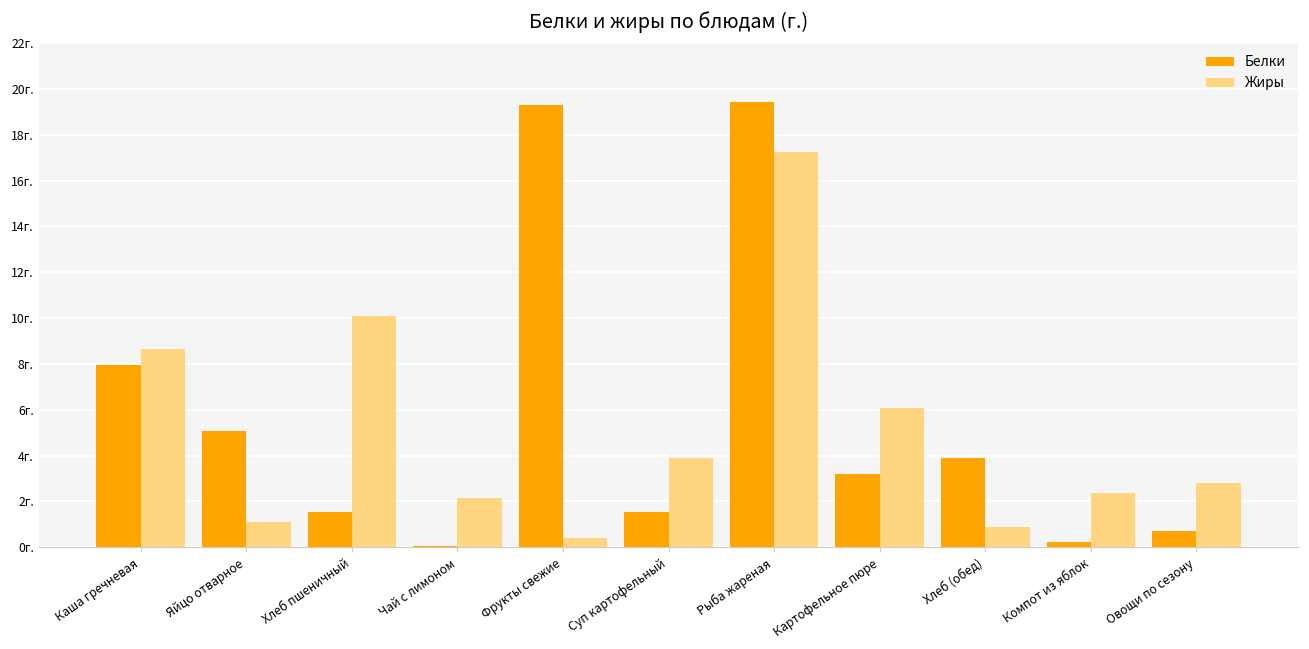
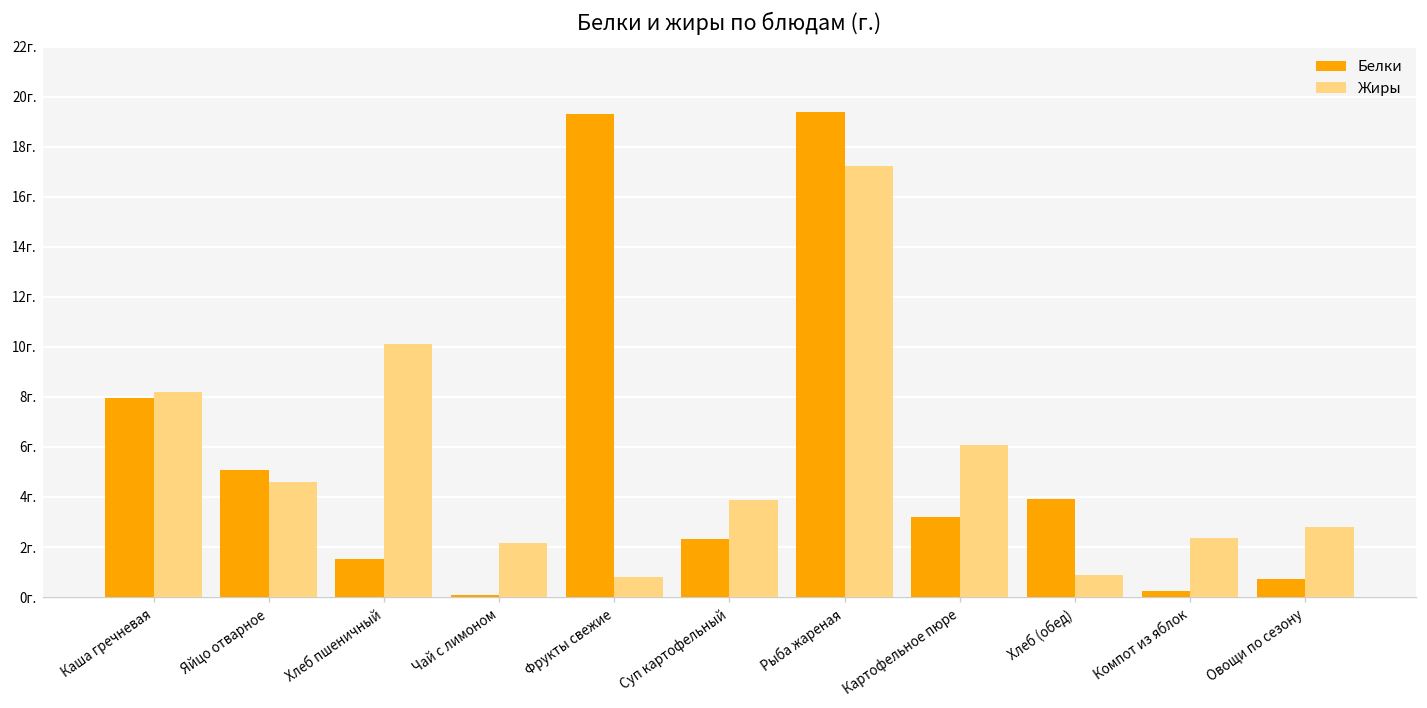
Жиры, Каша гречневая: 8.7г. -> 8.2г.
Жиры, Яйцо отварное: 1.1г. -> 4.6г.
Жиры, Фрукты свежие: 0.4г. -> 0.8г.
Белки, Суп картофельный: 1.5г. -> 2.3г.
